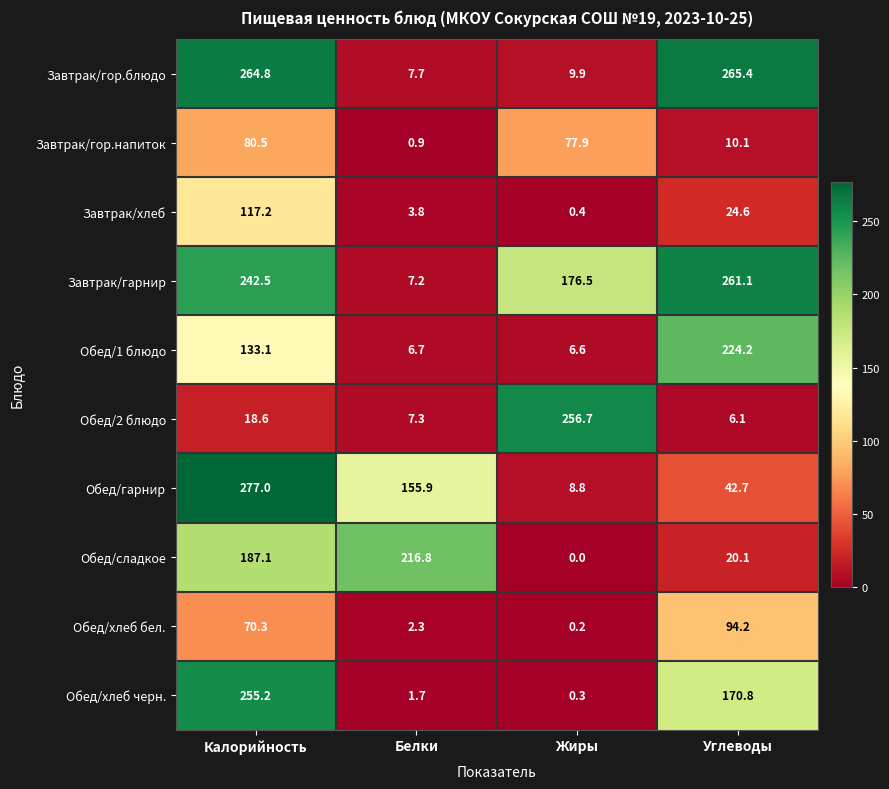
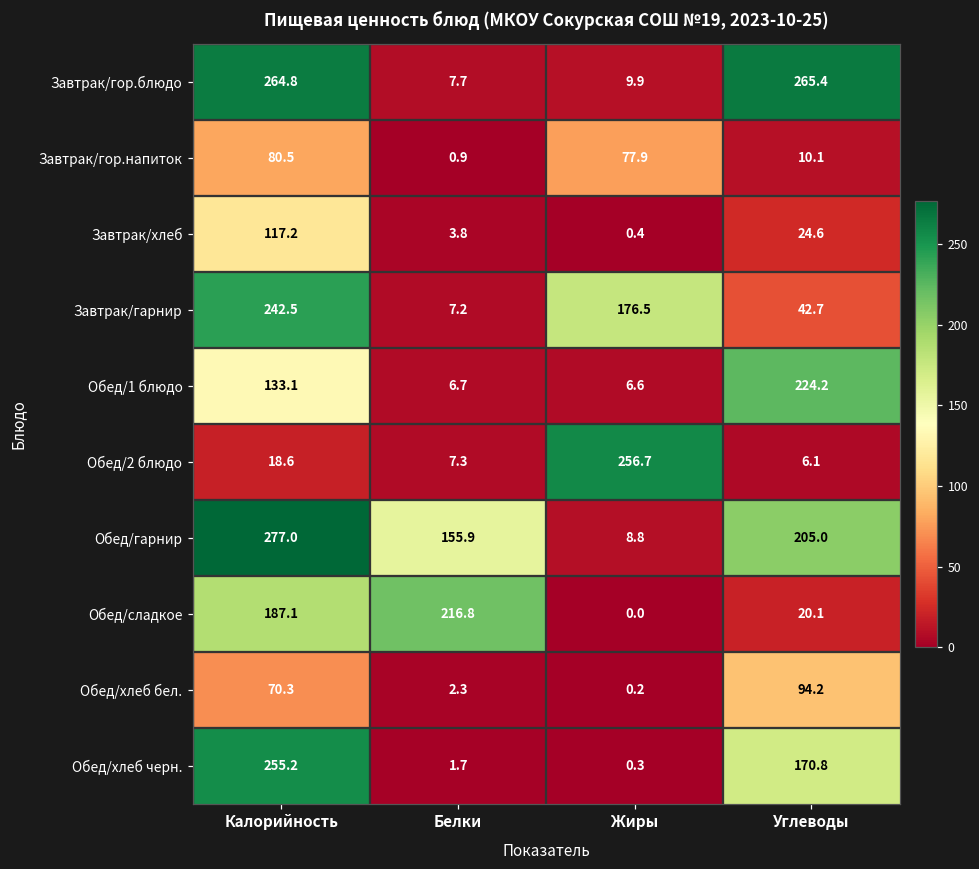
Завтрак/гарнир, Углеводы: 261.1 -> 42.7
Обед/гарнир, Углеводы: 42.7 -> 205.0
